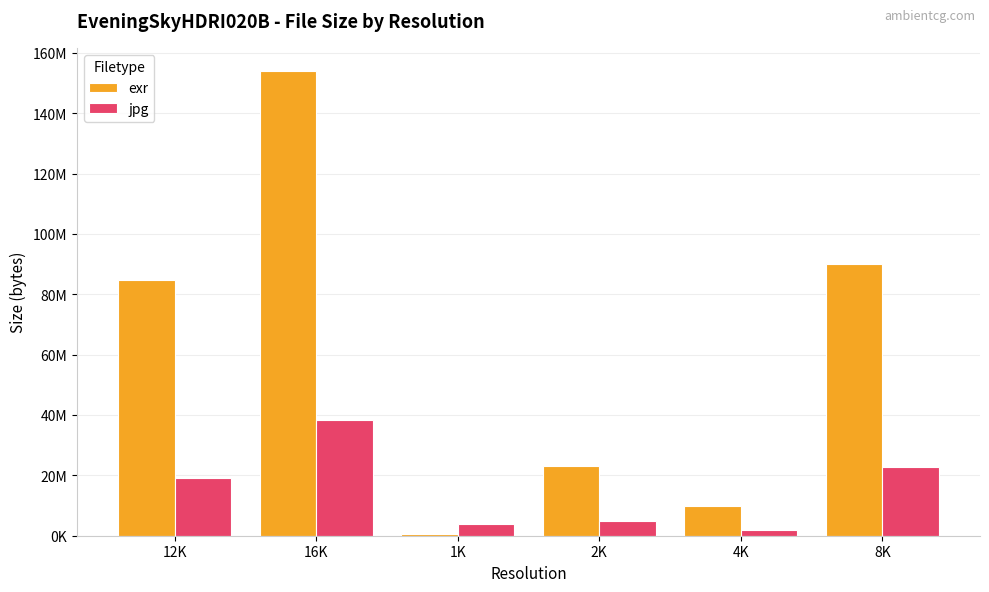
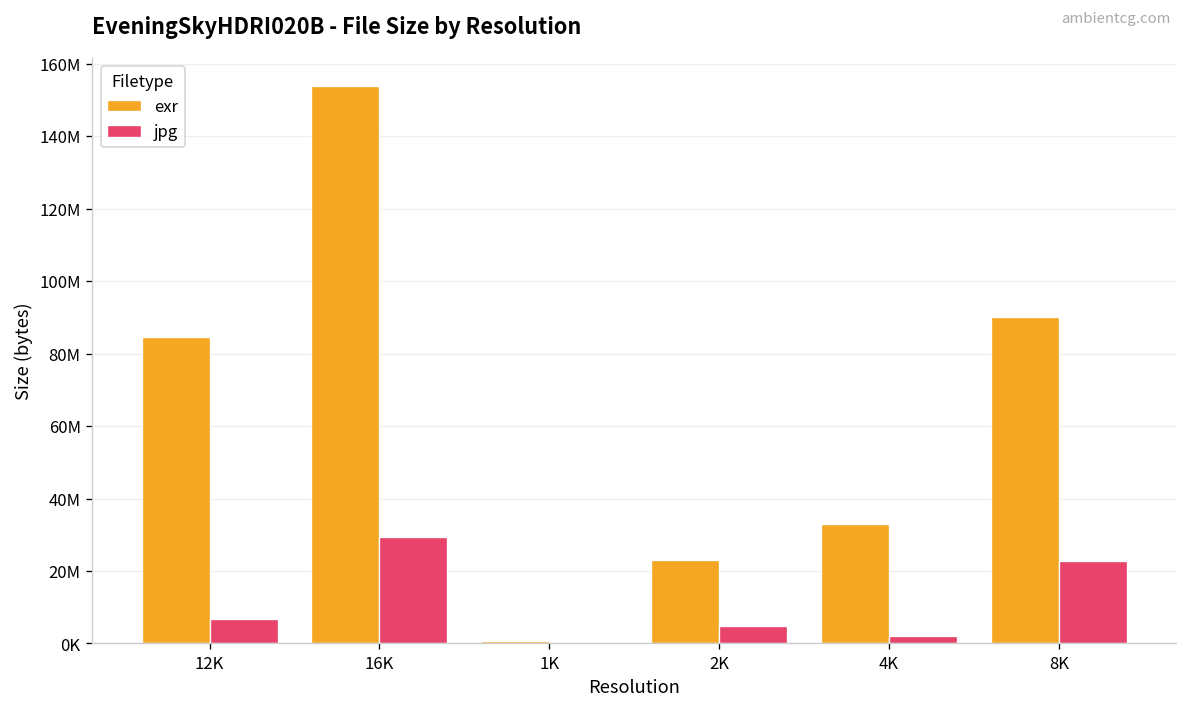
jpg, 12K: 19000000 -> 7000000
jpg, 16K: 38000000 -> 29000000
jpg, 1K: 4000000 -> 0
exr, 4K: 10000000 -> 33000000
